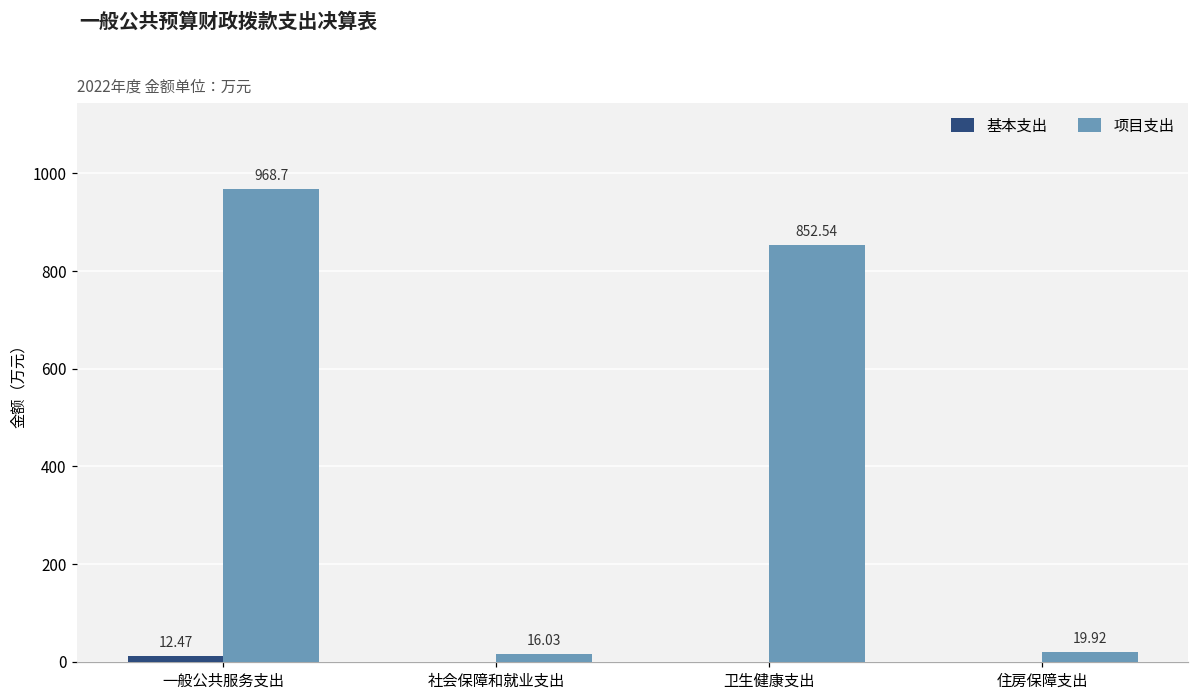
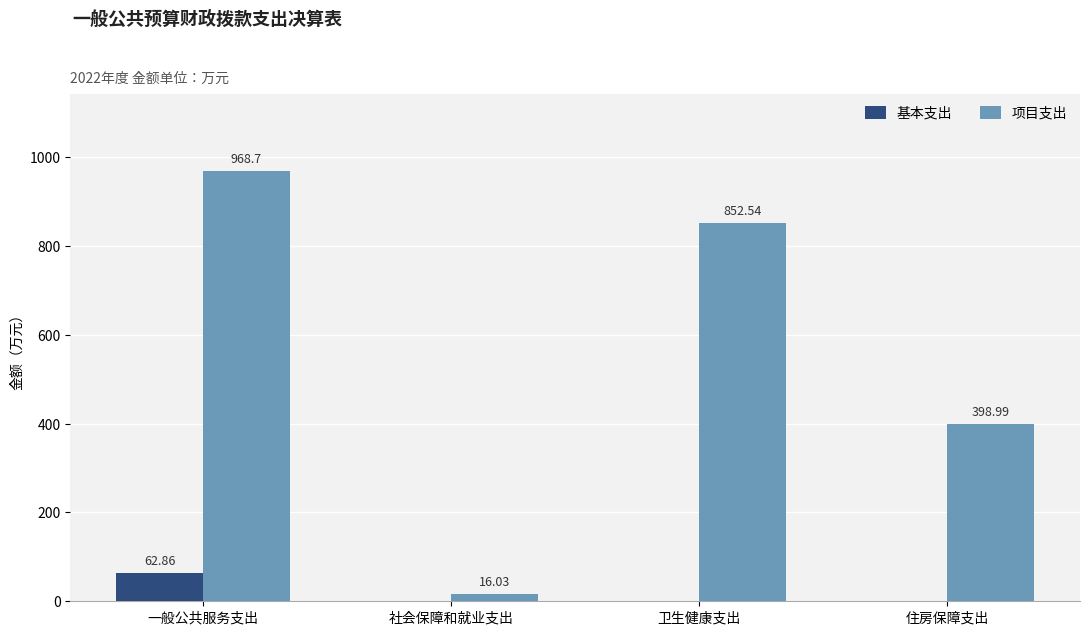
基本支出, 一般公共服务支出: 12.47 -> 62.86
项目支出, 住房保障支出: 19.92 -> 398.99
